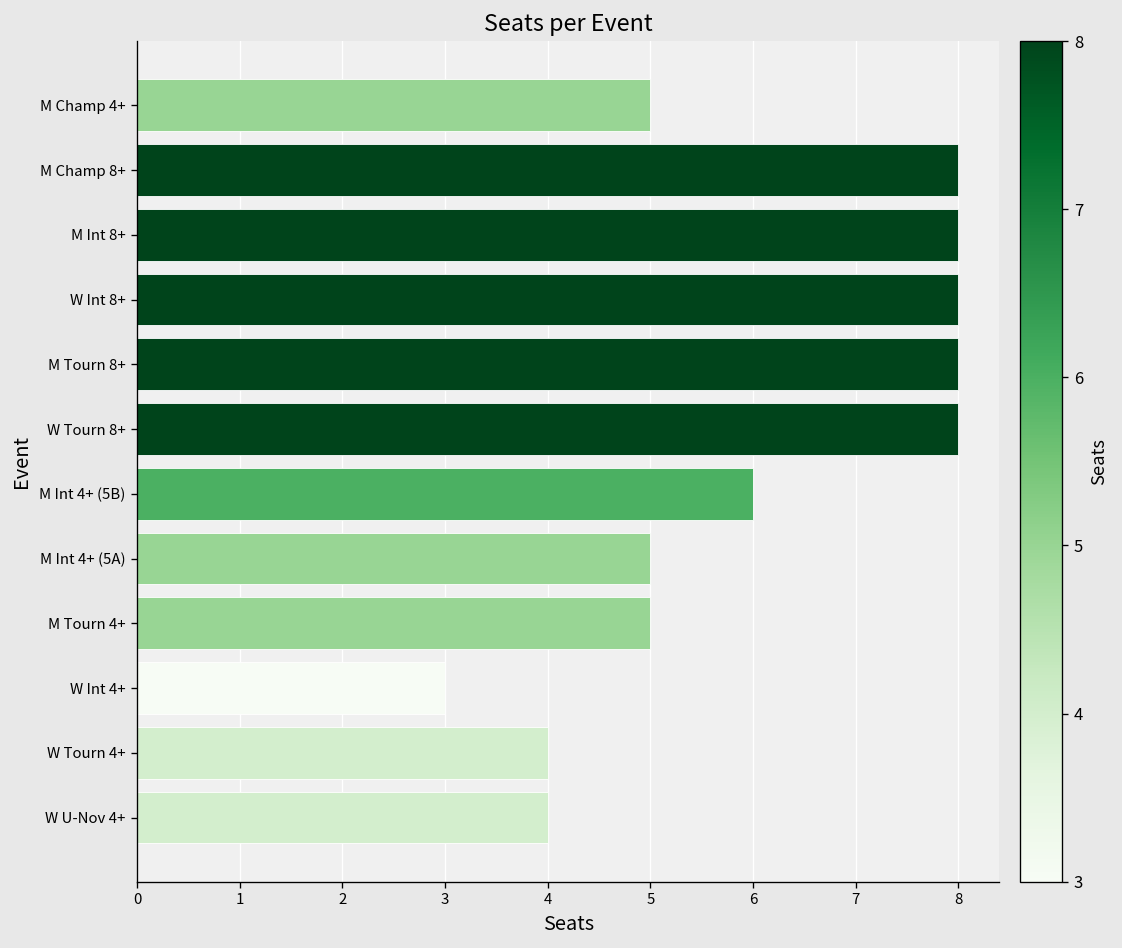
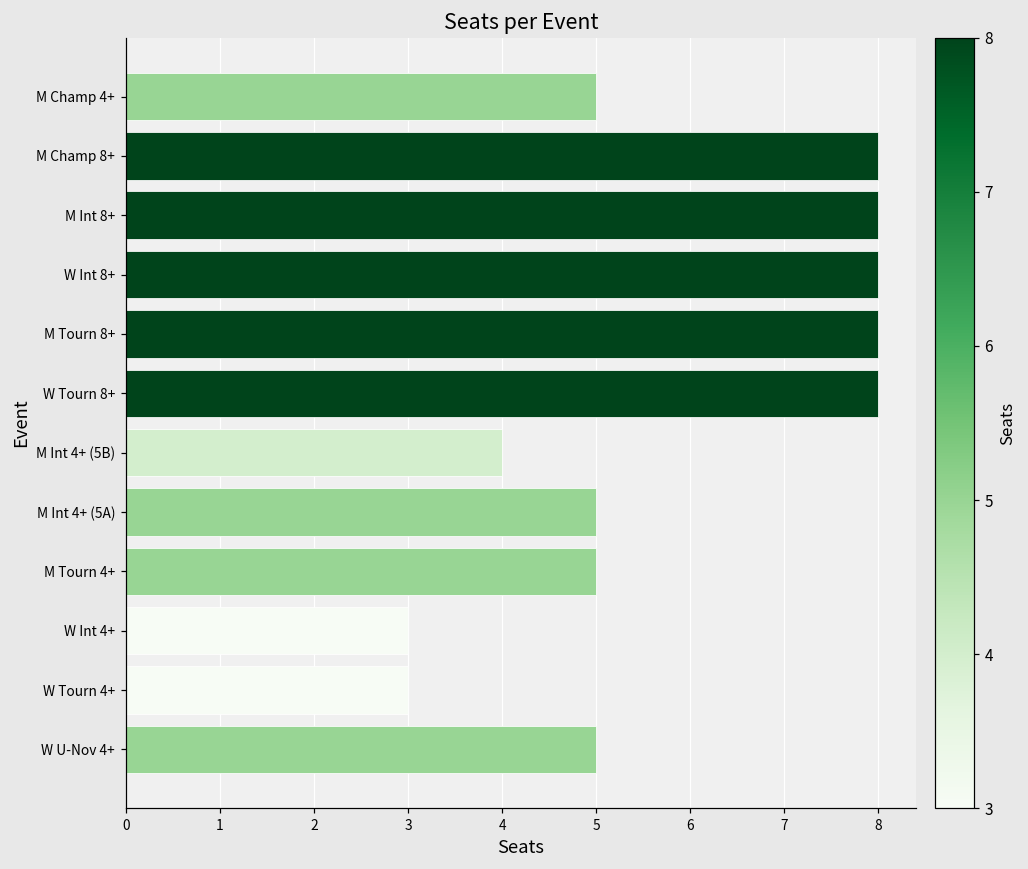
M Int 4+ (5B): 6 -> 4
W Tourn 4+: 4 -> 3
W U-Nov 4+: 4 -> 5
